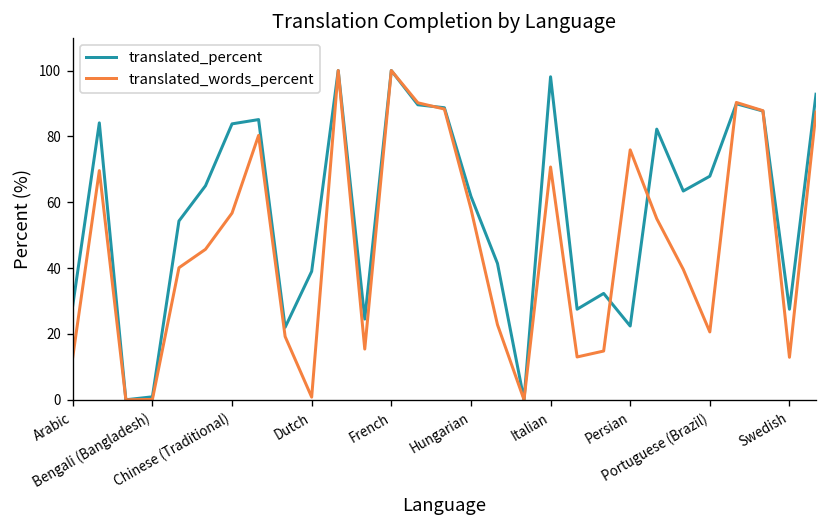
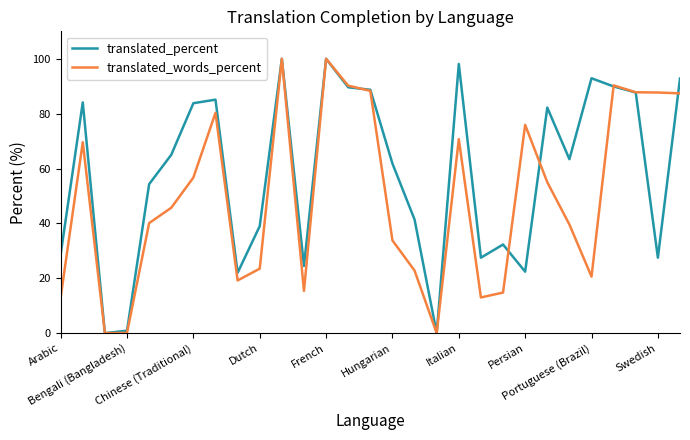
translated_words_percent, Dutch: 1 -> 24
translated_words_percent, Hungarian: 58 -> 34
translated_percent, Portuguese (Brazil): 68 -> 93
translated_words_percent, Swedish: 13 -> 88
